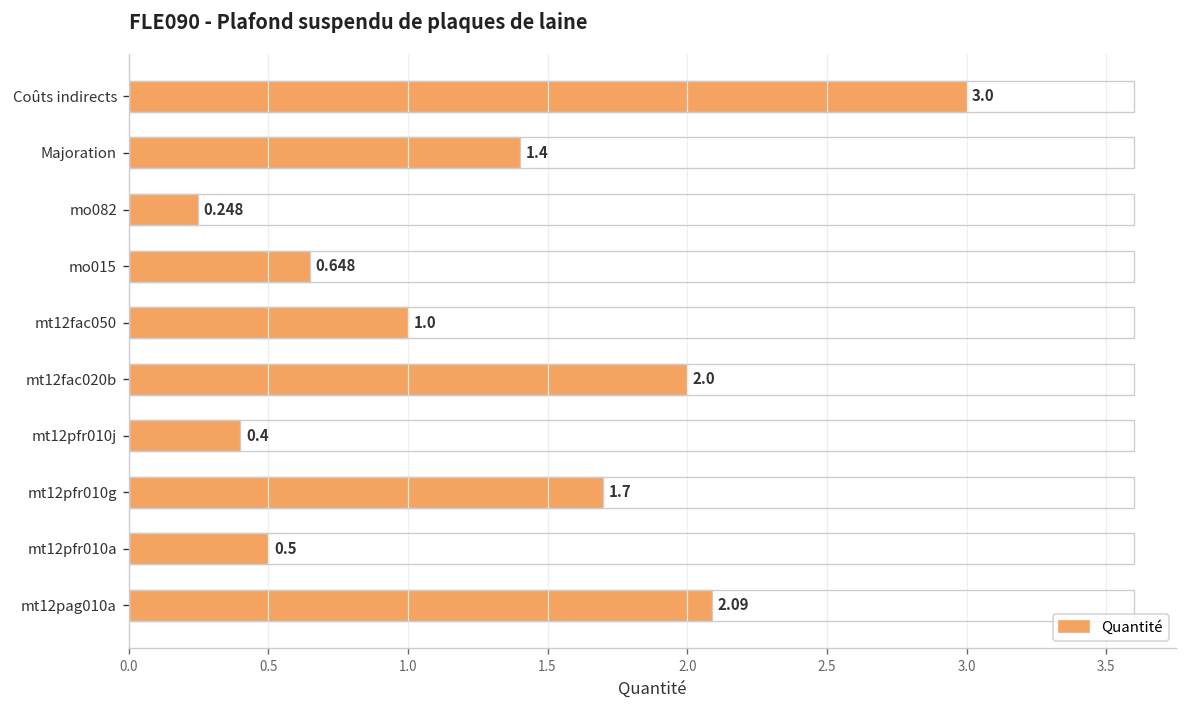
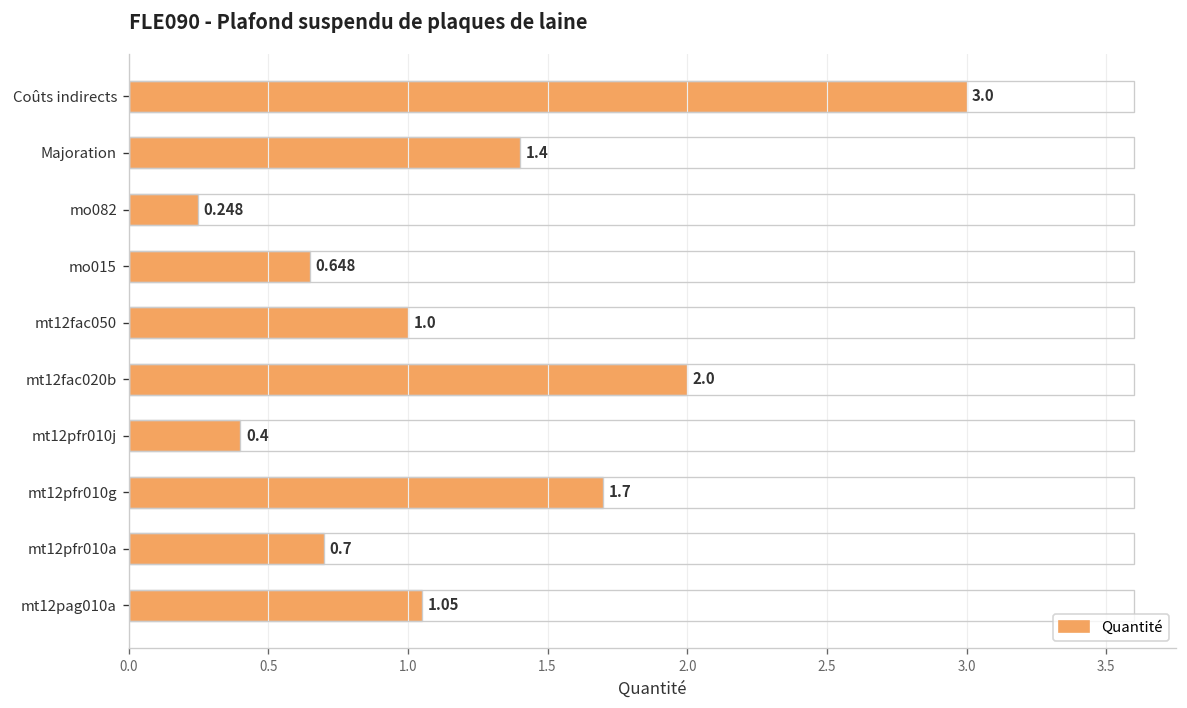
mt12pfr010a: 0.5 -> 0.7
mt12pag010a: 2.09 -> 1.05
